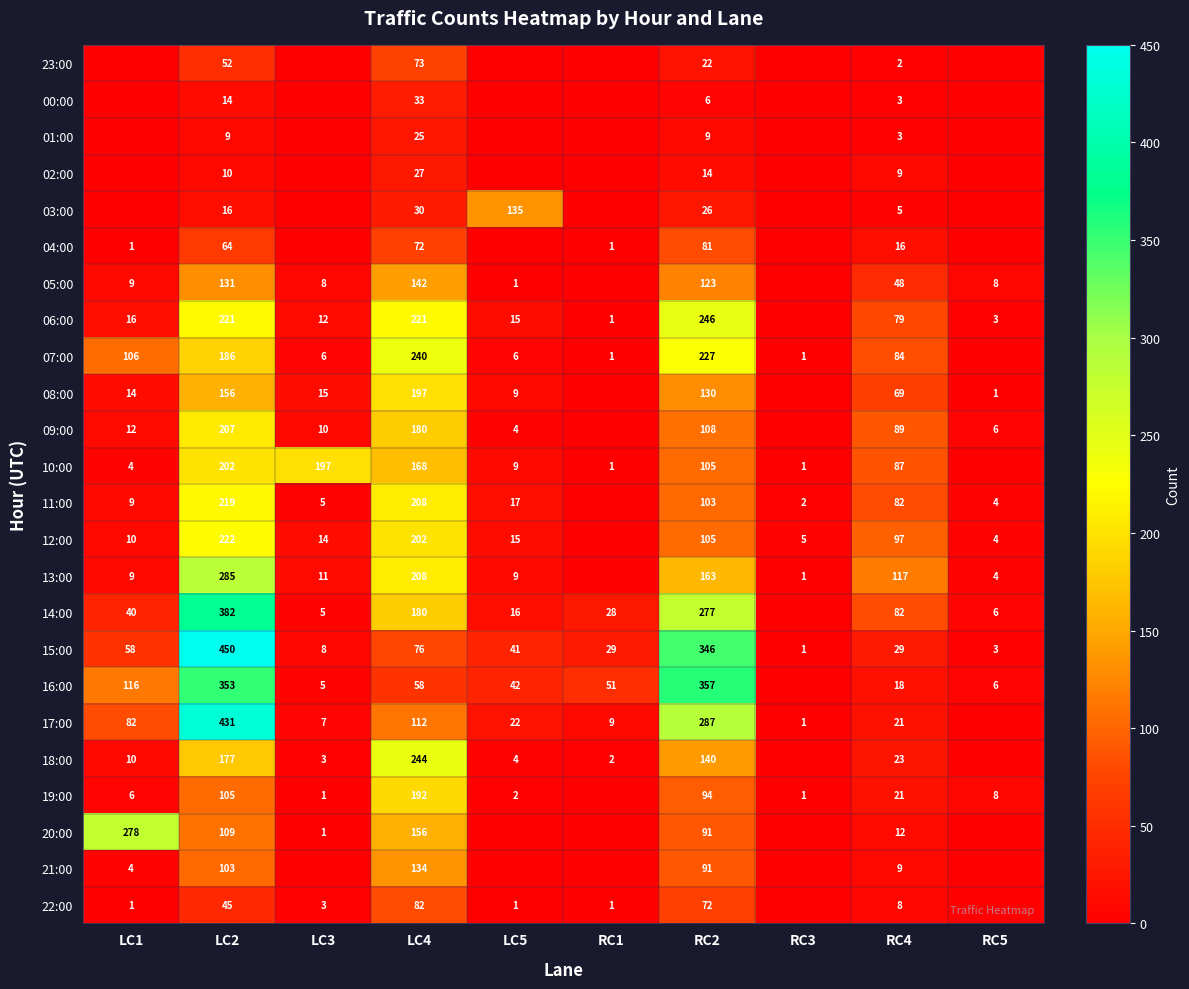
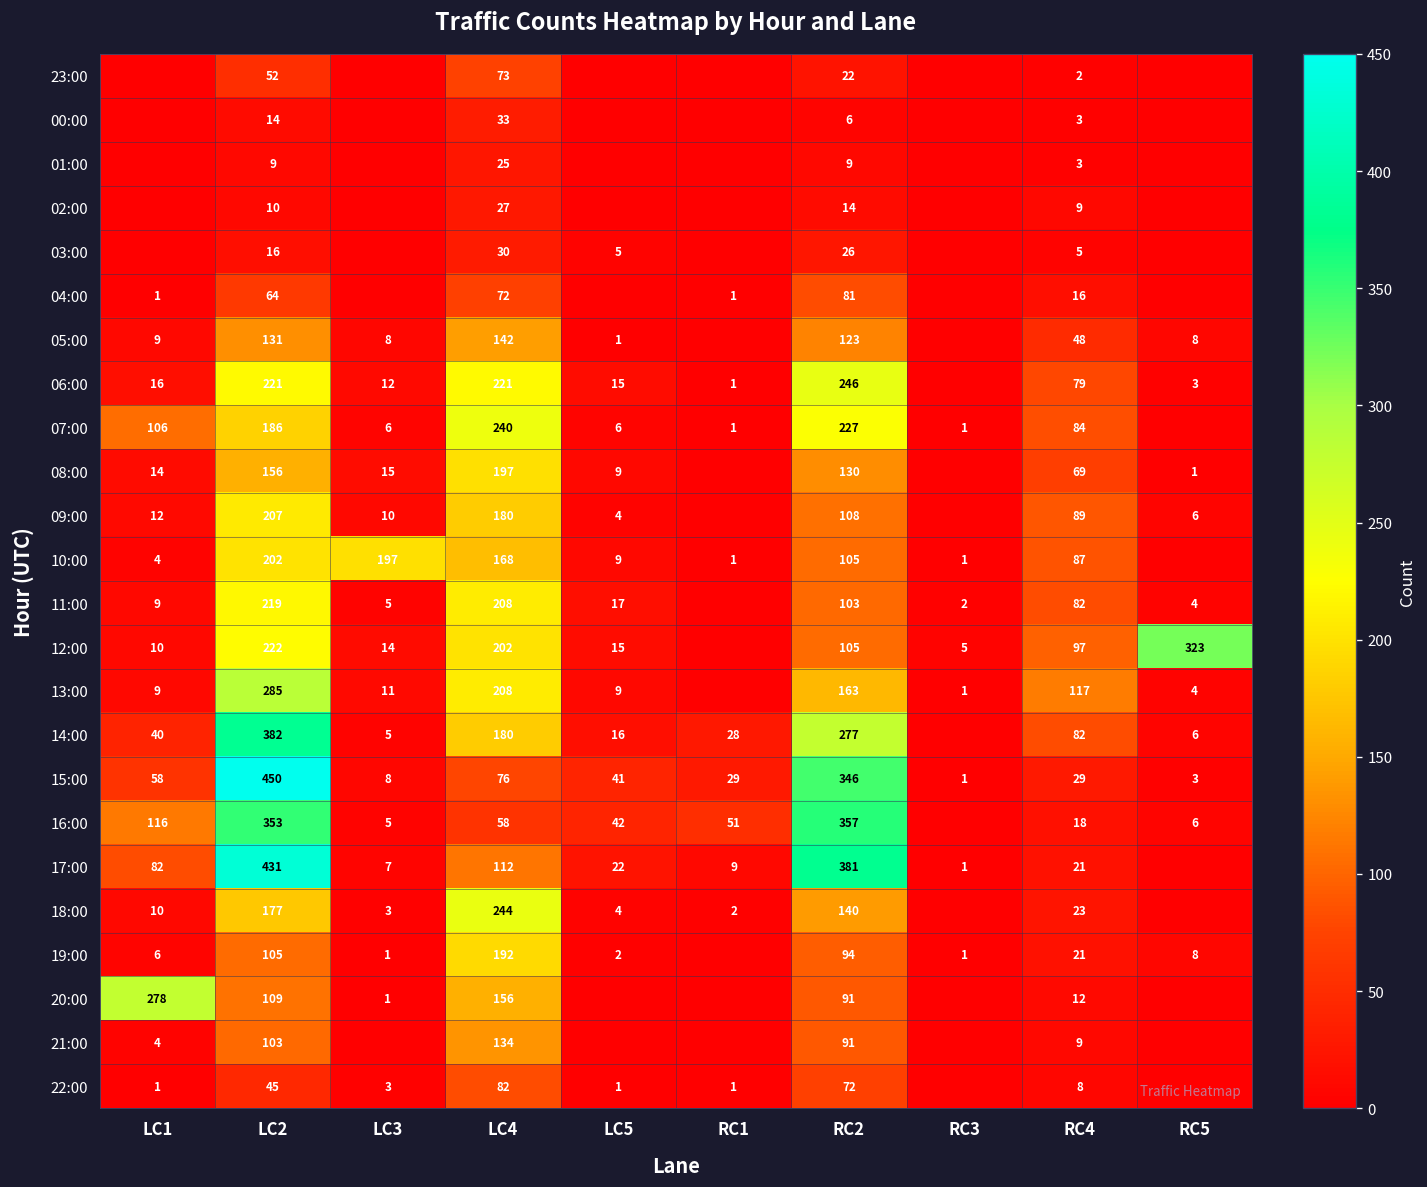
03:00, LC5: 135 -> 5
12:00, RC5: 4 -> 323
17:00, RC2: 287 -> 381
